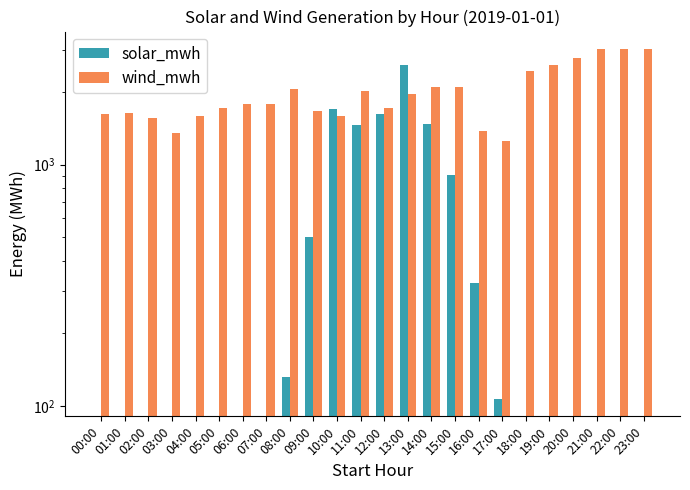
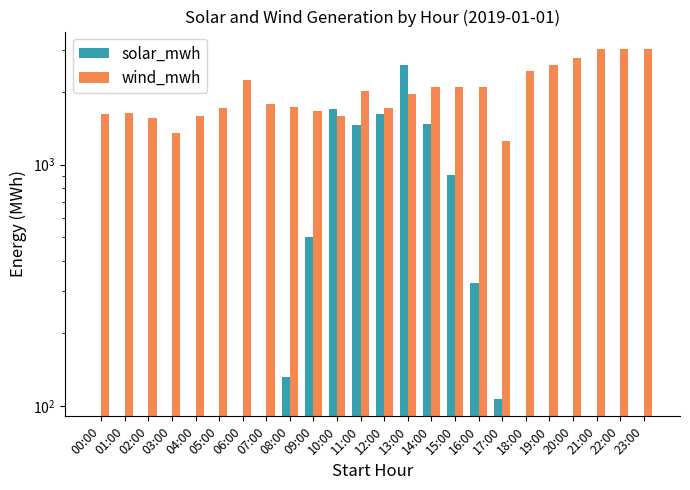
wind_mwh, 06:00: 1800 -> 2300
wind_mwh, 08:00: 2100 -> 1700
wind_mwh, 16:00: 1400 -> 2100
